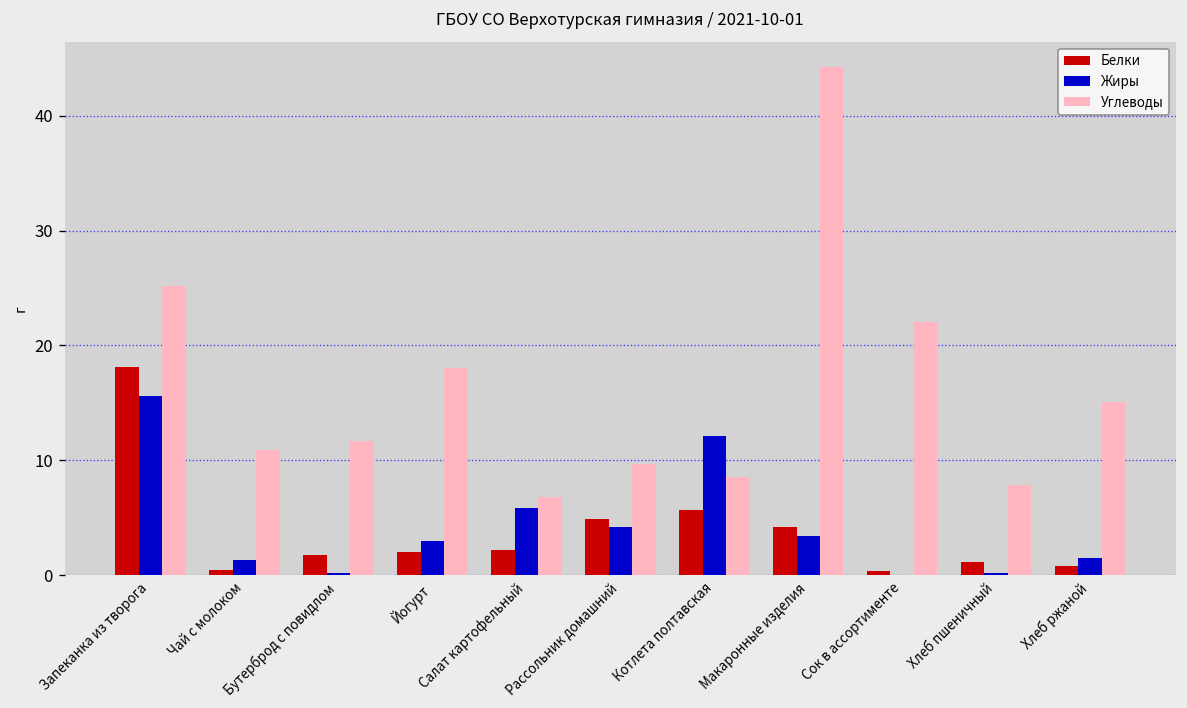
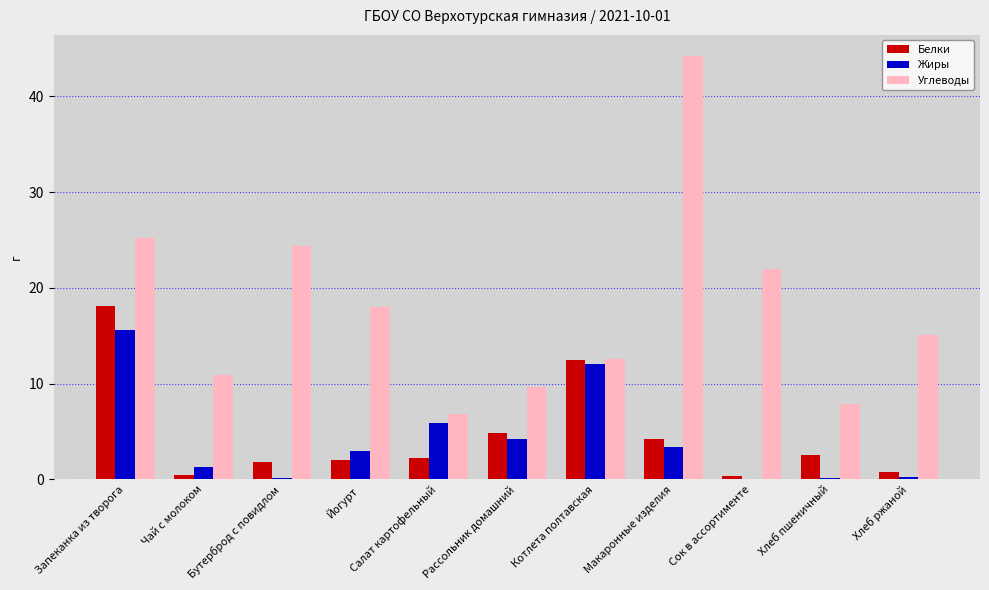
Углеводы, Бутерброд с повидлом: 12 -> 24
Белки, Котлета полтавская: 6 -> 13
Углеводы, Котлета полтавская: 9 -> 13
Белки, Хлеб пшеничный: 1 -> 3
Жиры, Хлеб ржаной: 2 -> 0
